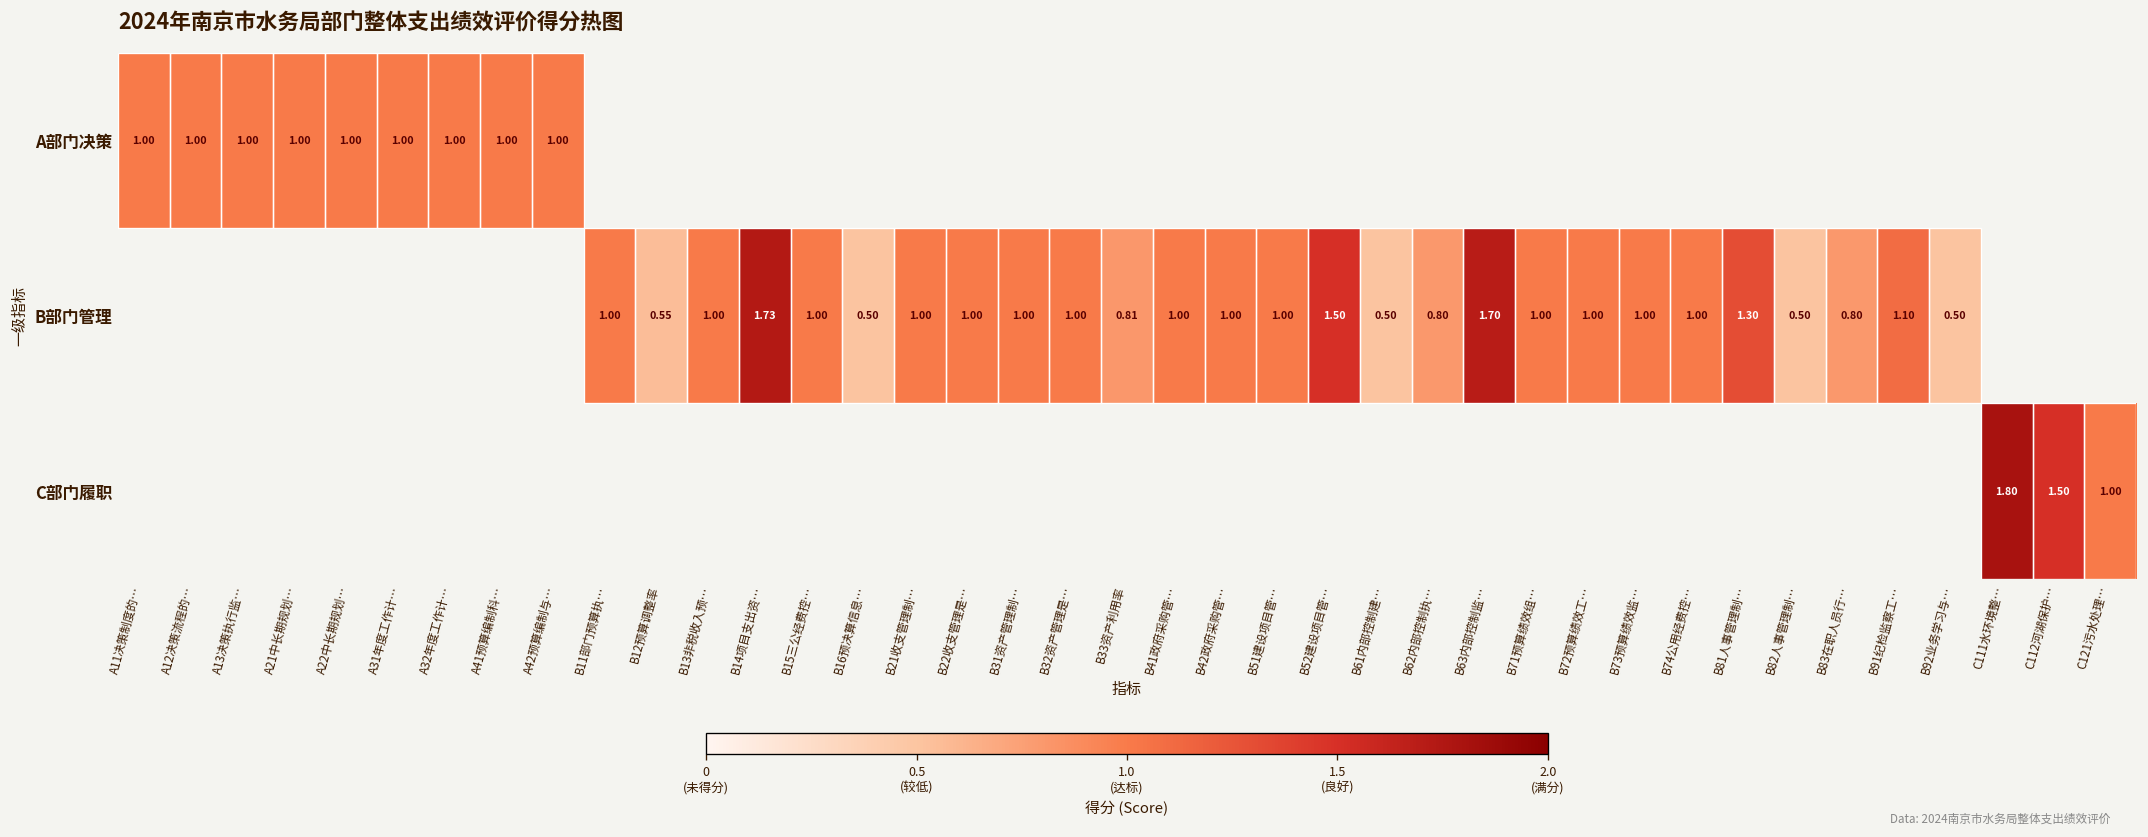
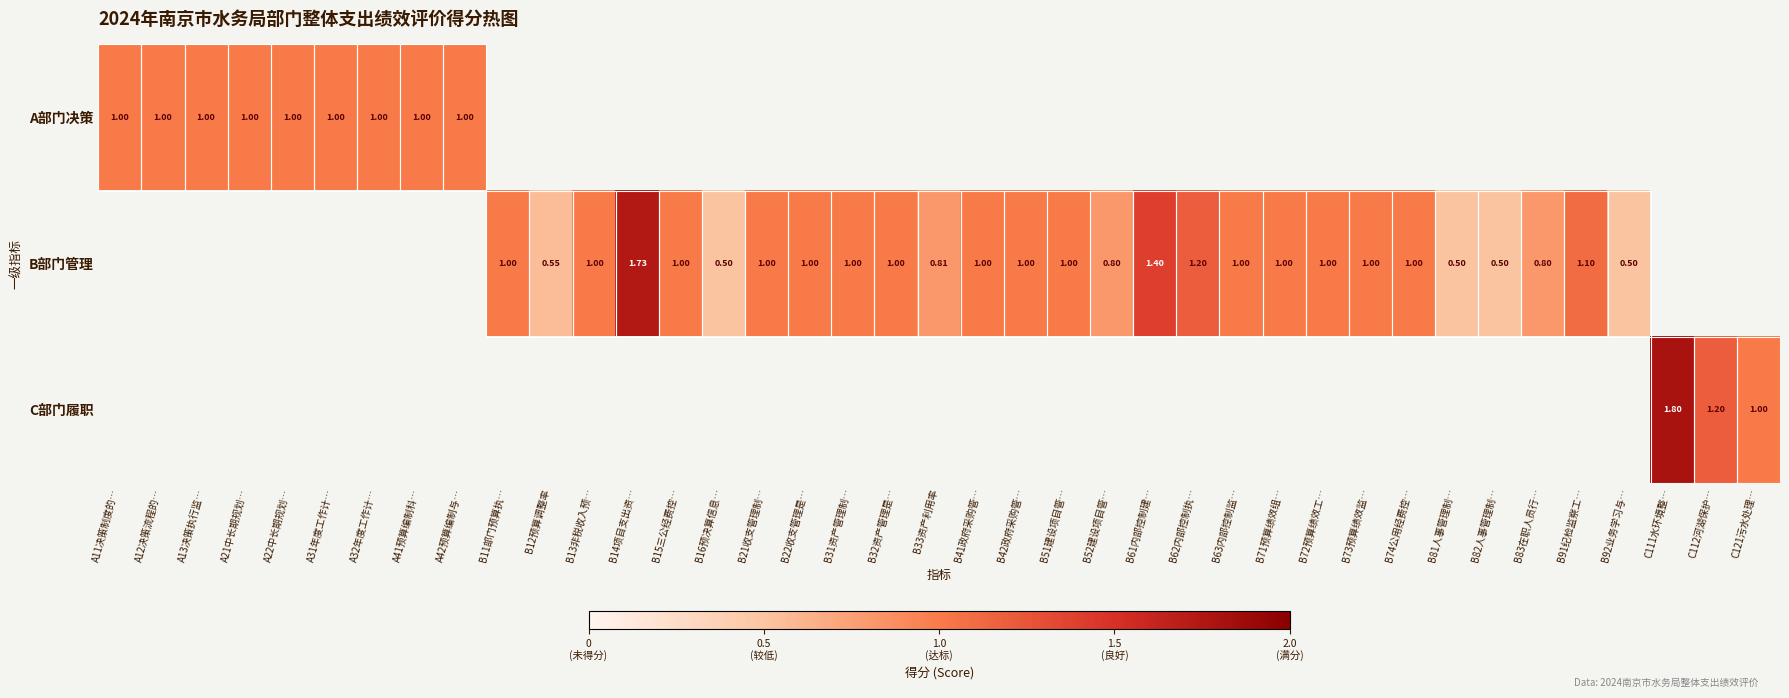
B部门管理, B52建设项目管…: 1.50 -> 0.80
B部门管理, B61内部控制建…: 0.50 -> 1.40
B部门管理, B62内部控制执…: 0.80 -> 1.20
B部门管理, B63内部控制监…: 1.70 -> 1.00
B部门管理, B81人事管理制…: 1.30 -> 0.50
C部门履职, C112河湖保护…: 1.50 -> 1.20
